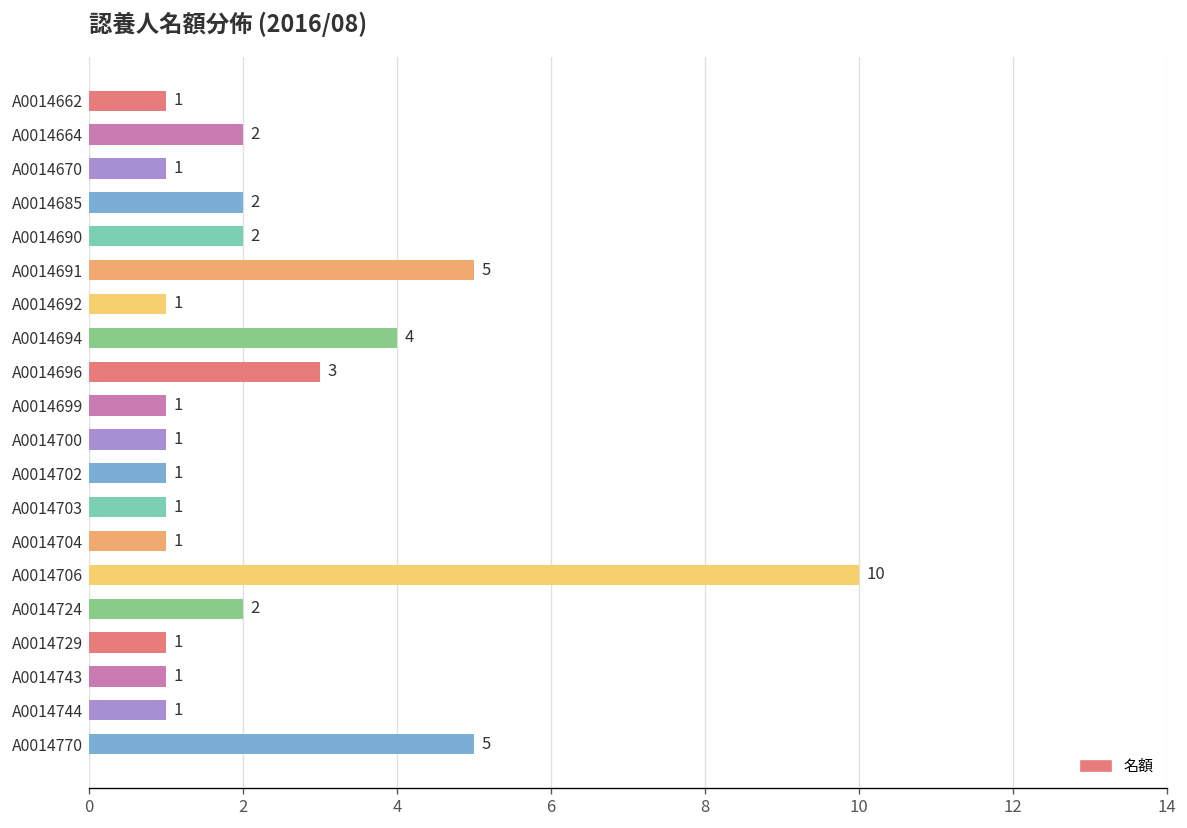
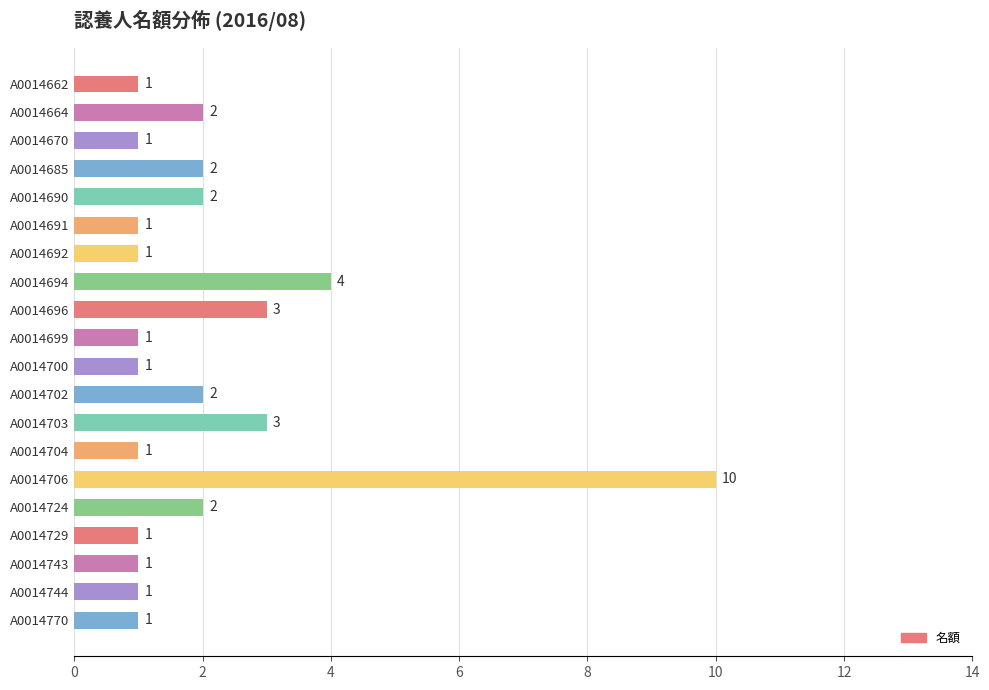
A0014691: 5 -> 1
A0014702: 1 -> 2
A0014703: 1 -> 3
A0014770: 5 -> 1
